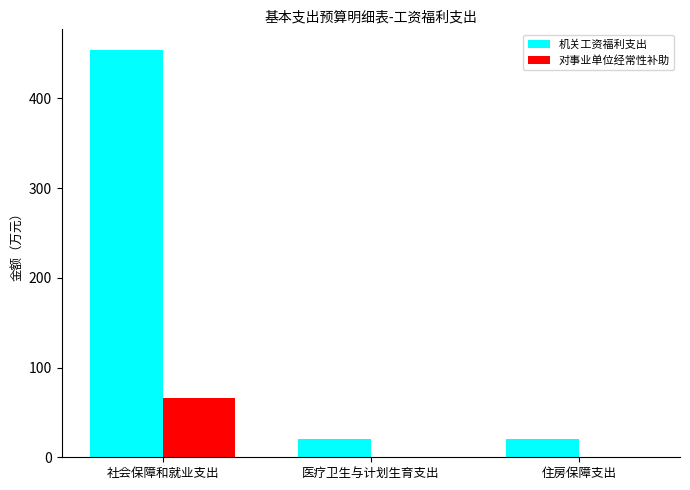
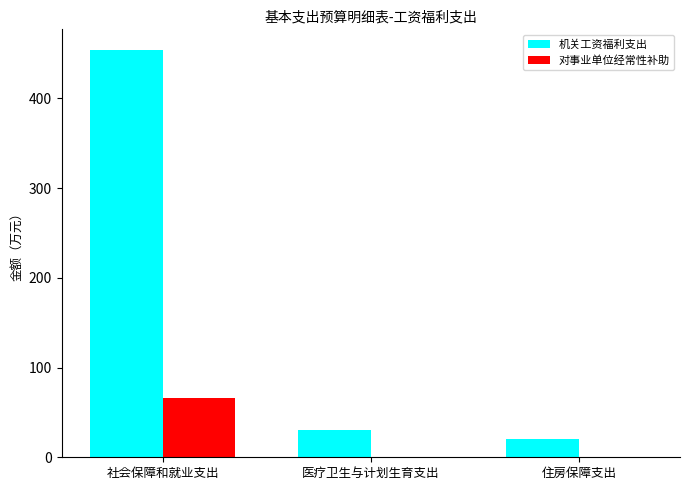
机关工资福利支出, 医疗卫生与计划生育支出: 20 -> 30
